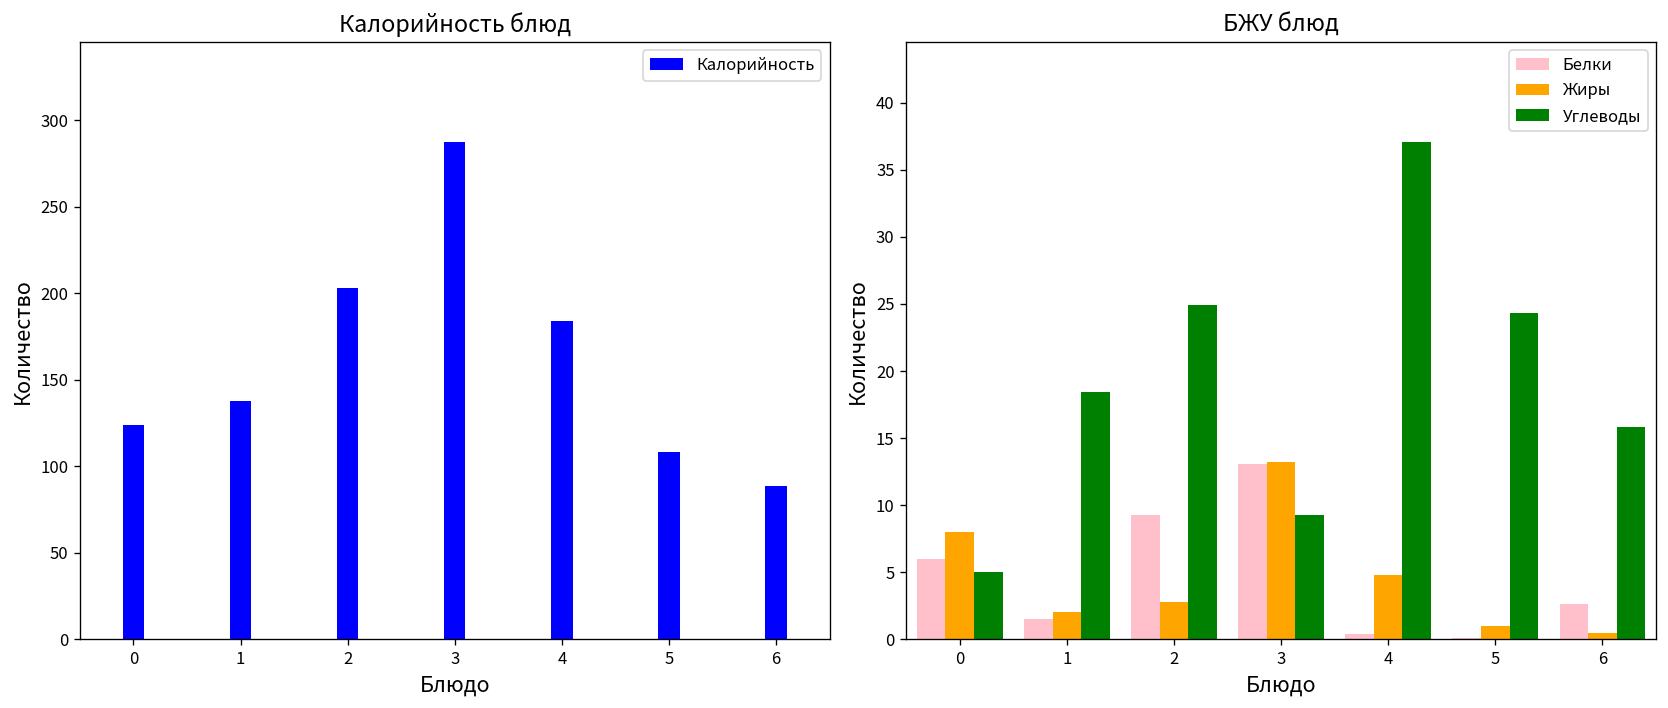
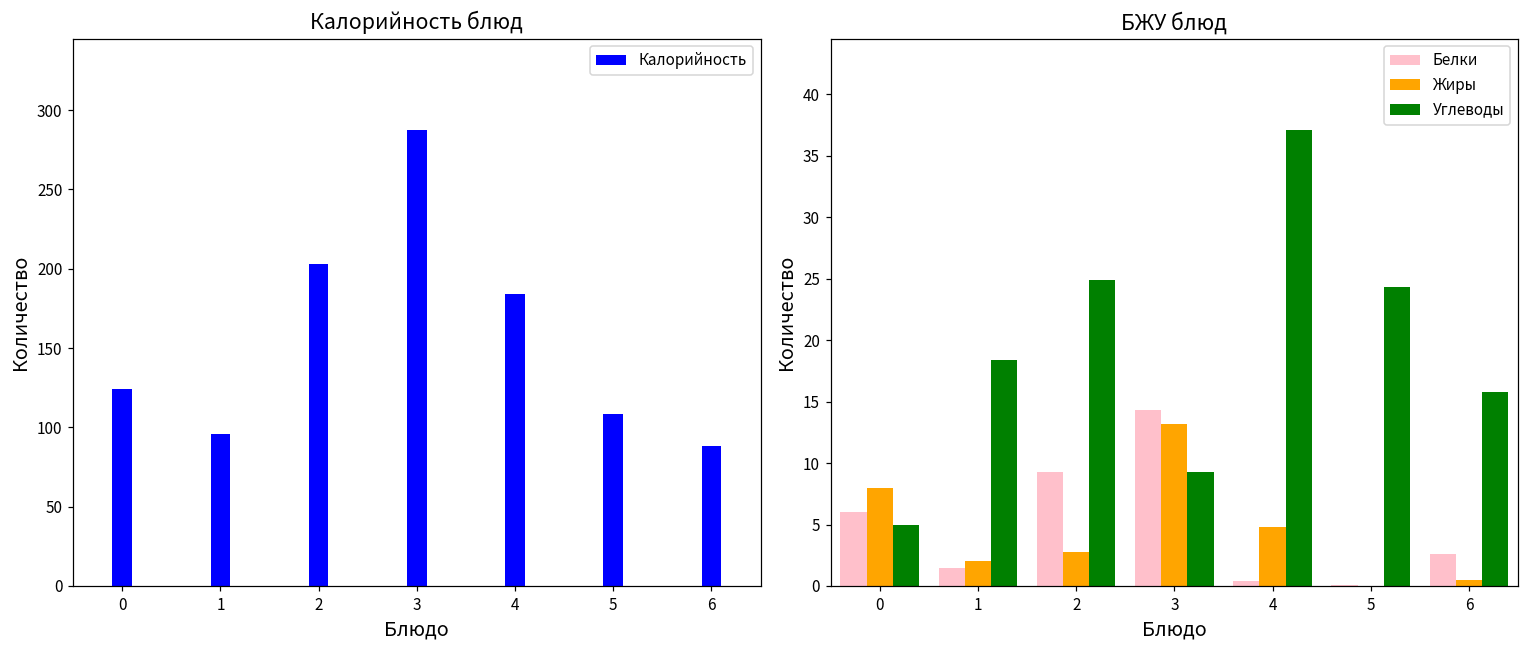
Калорийность блюд, 1: 138 -> 96
БЖУ блюд, Белки, 3: 13.1 -> 14.3
БЖУ блюд, Жиры, 5: 1 -> 0
